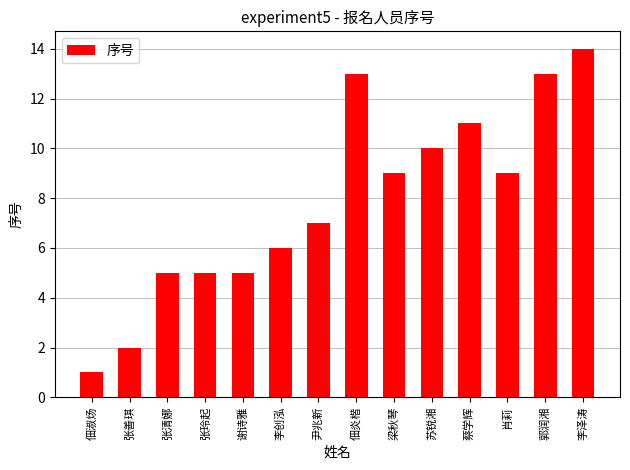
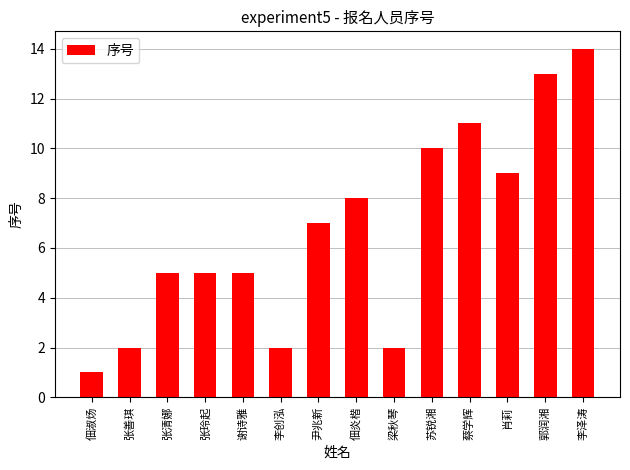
李创泓: 6 -> 2
佃炎楷: 13 -> 8
梁秋琴: 9 -> 2
